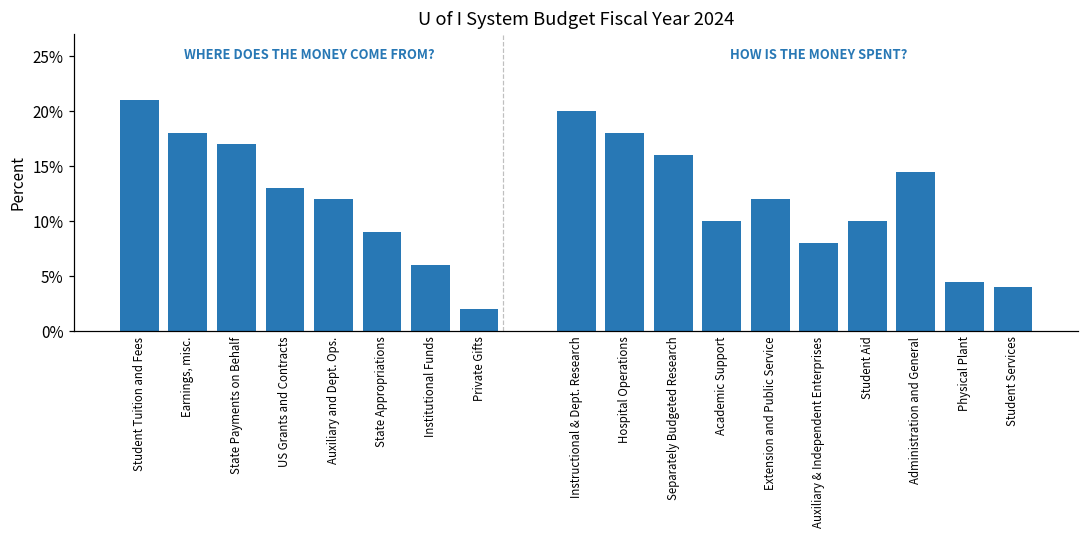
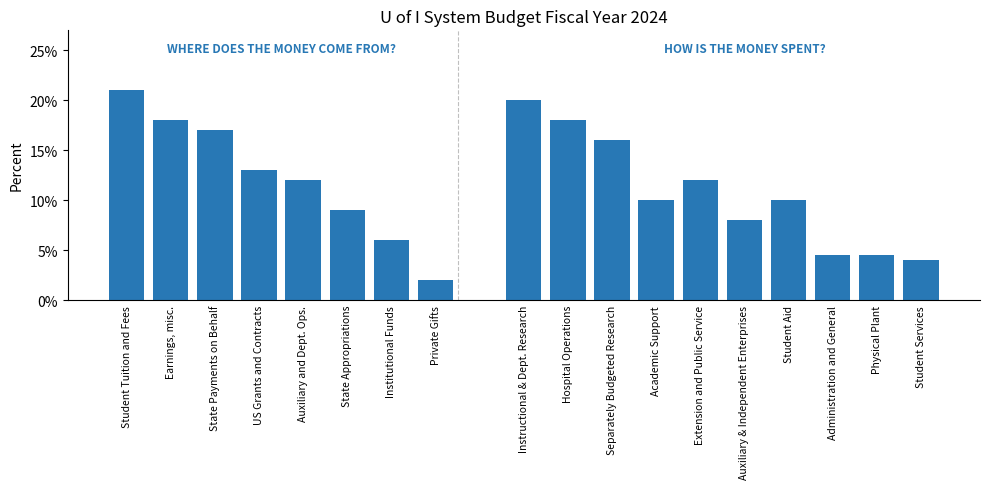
Administration and General: 14% -> 5%
